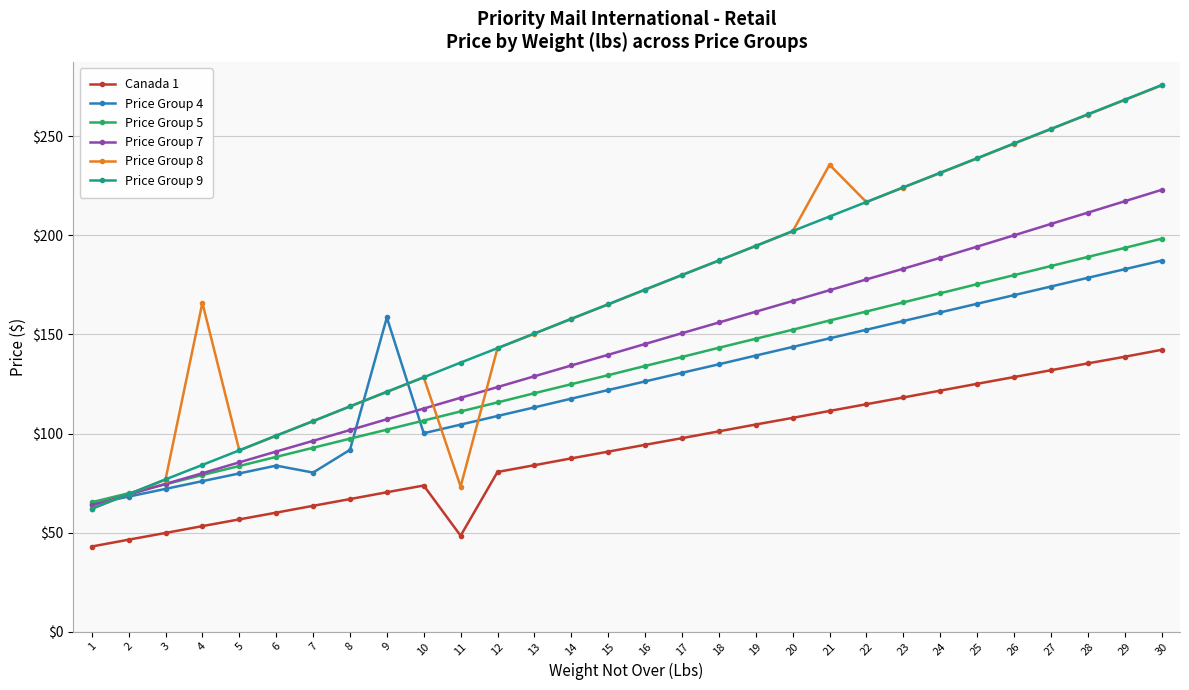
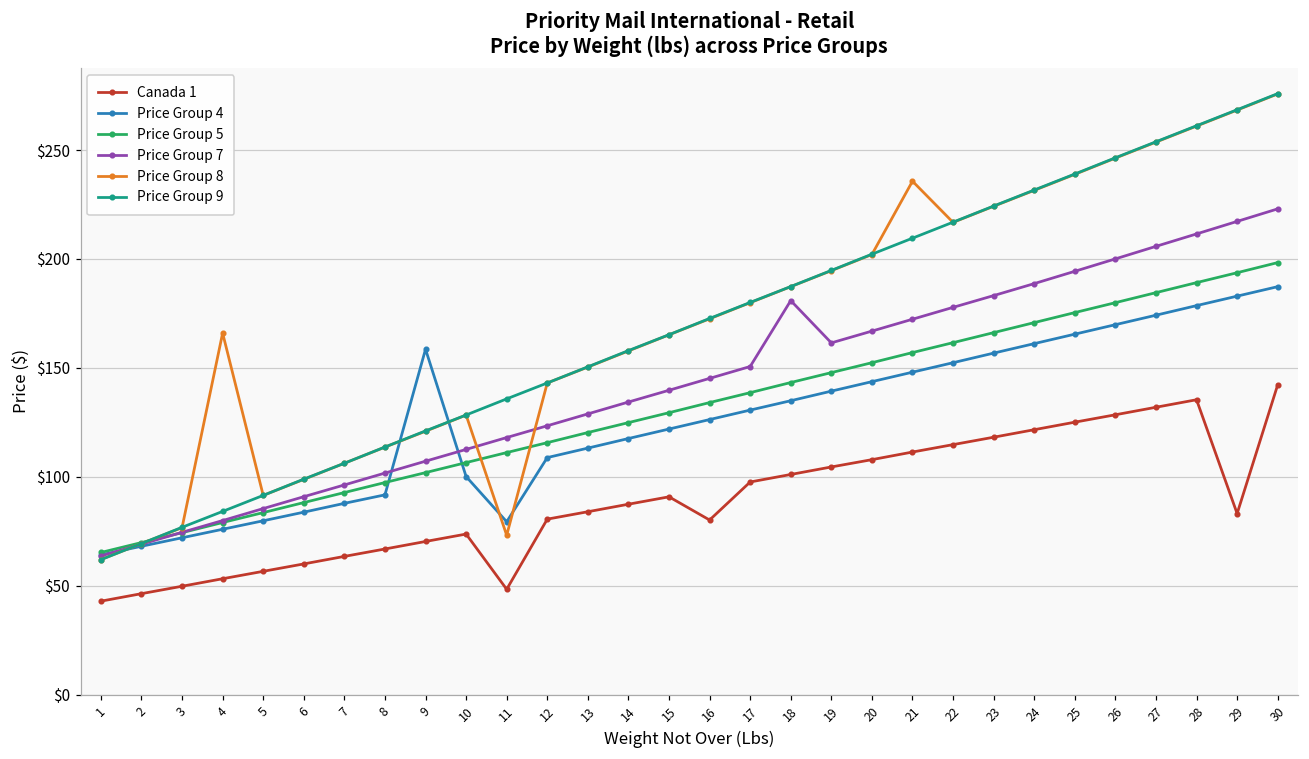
Price Group 4, 7: $80 -> $88
Price Group 4, 11: $105 -> $79
Canada 1, 16: $94 -> $80
Price Group 7, 18: $156 -> $181
Canada 1, 29: $139 -> $83
